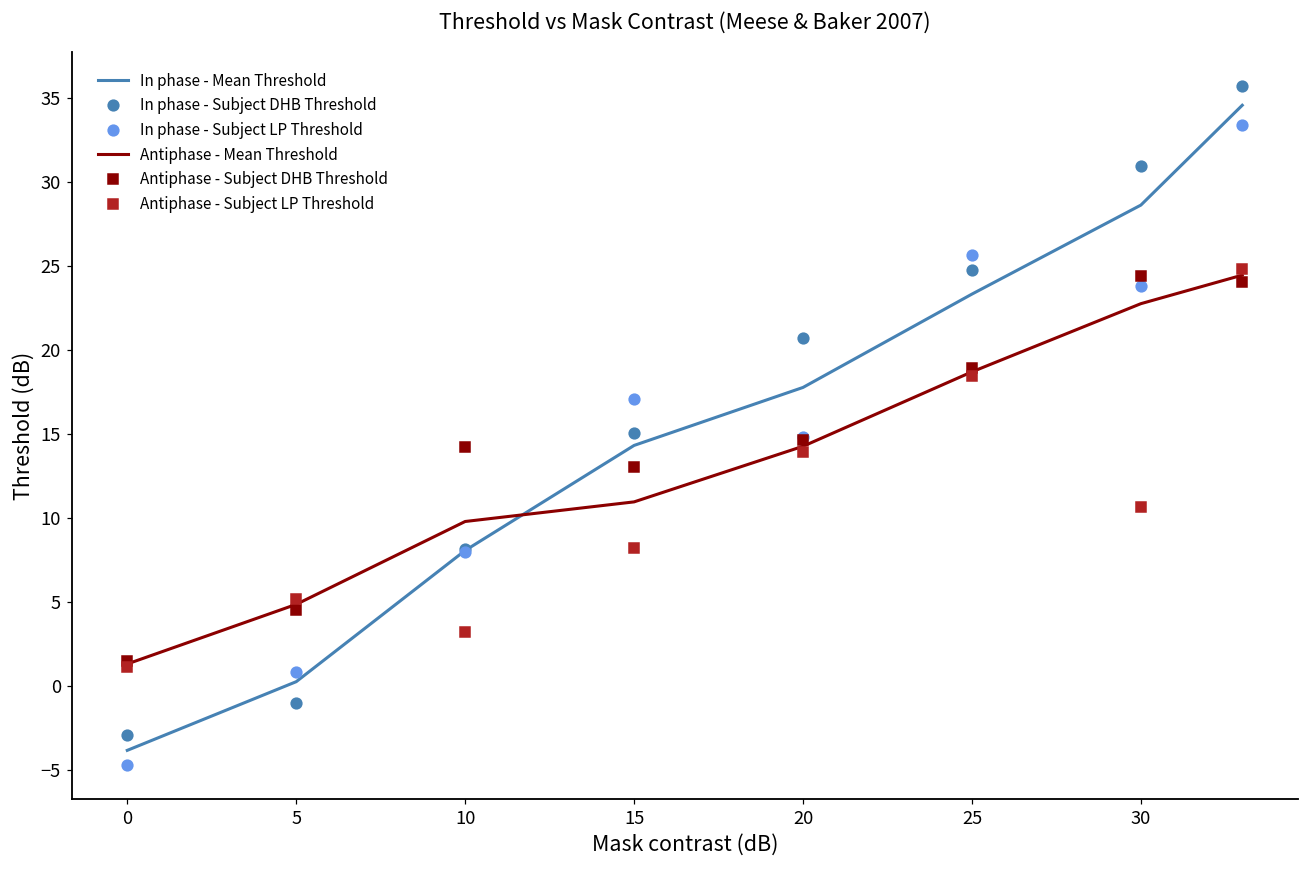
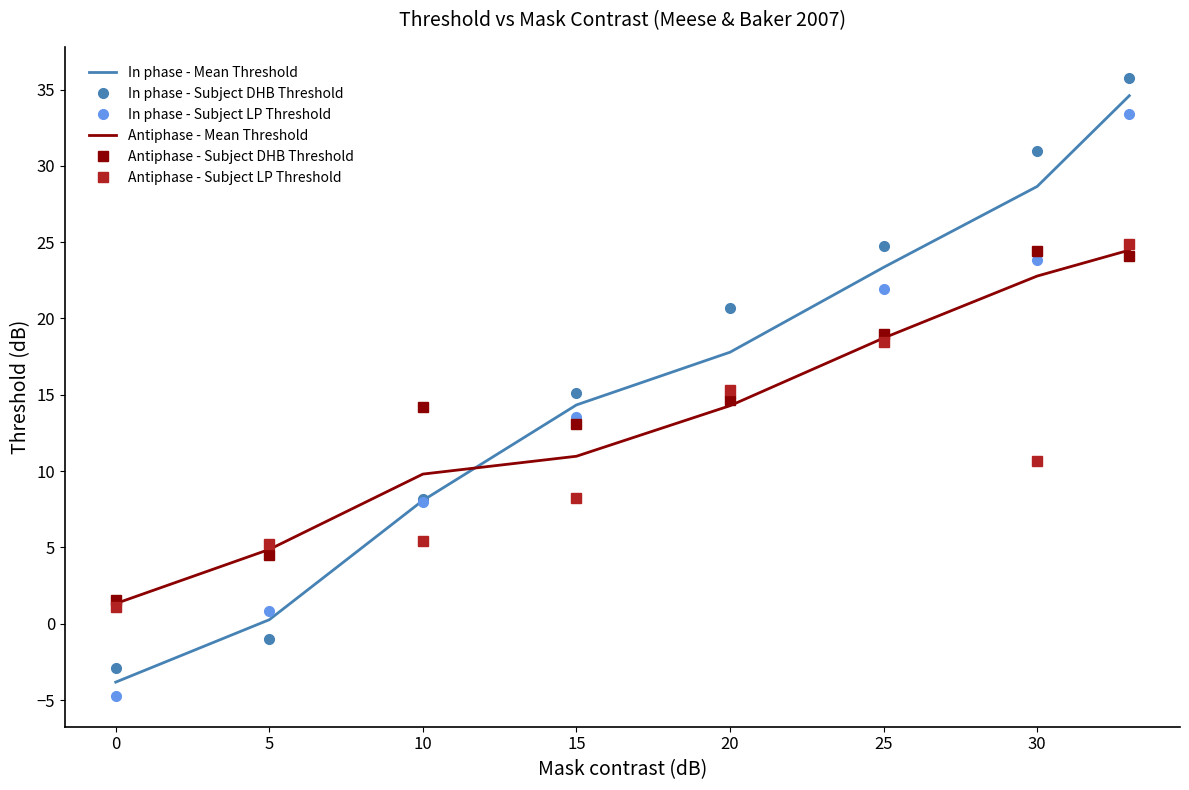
Antiphase - Subject LP Threshold, 10: 3.2 -> 5.4
In phase - Subject LP Threshold, 15: 17.1 -> 13.6
Antiphase - Subject LP Threshold, 20: 13.9 -> 15.3
In phase - Subject LP Threshold, 25: 25.7 -> 21.9
